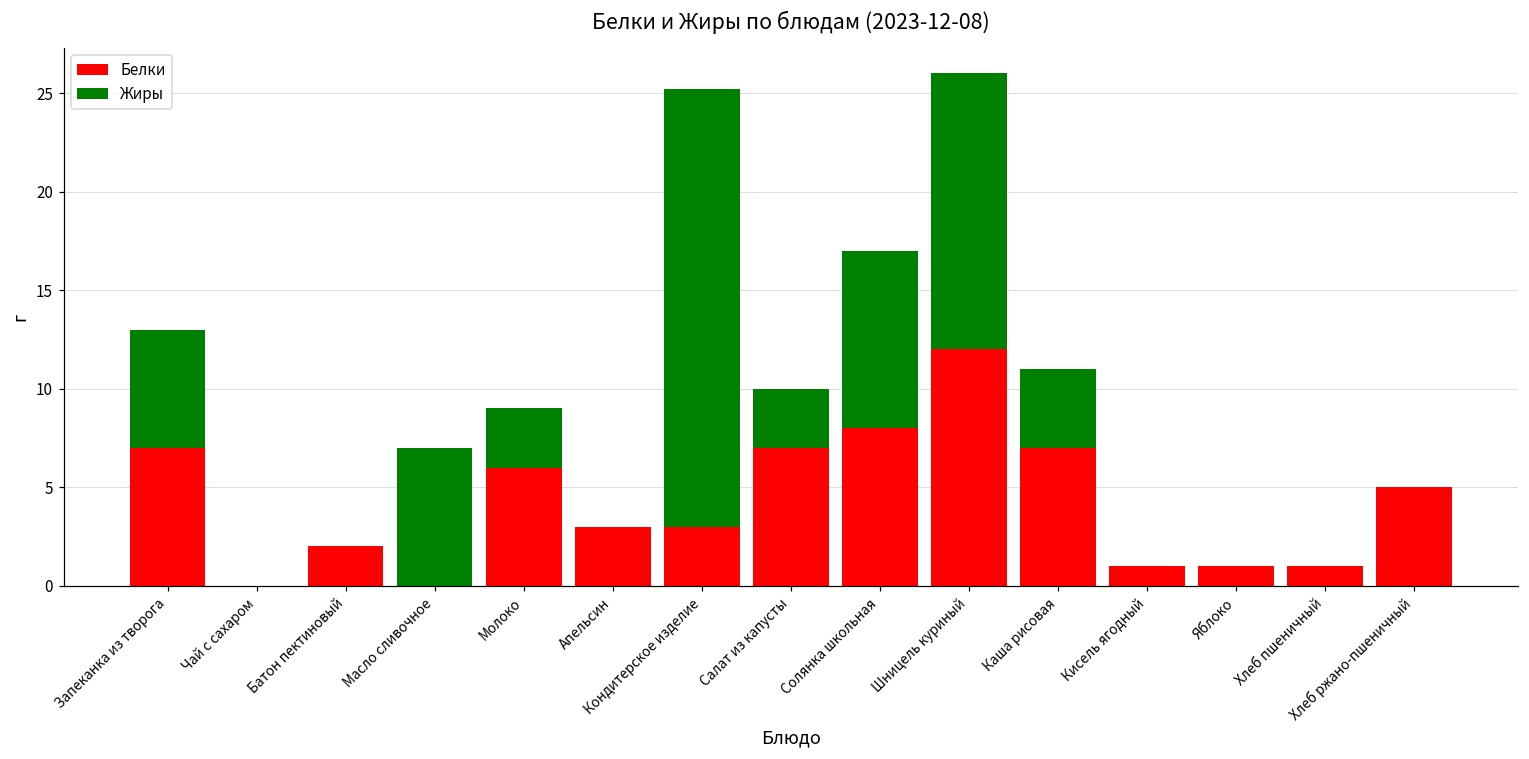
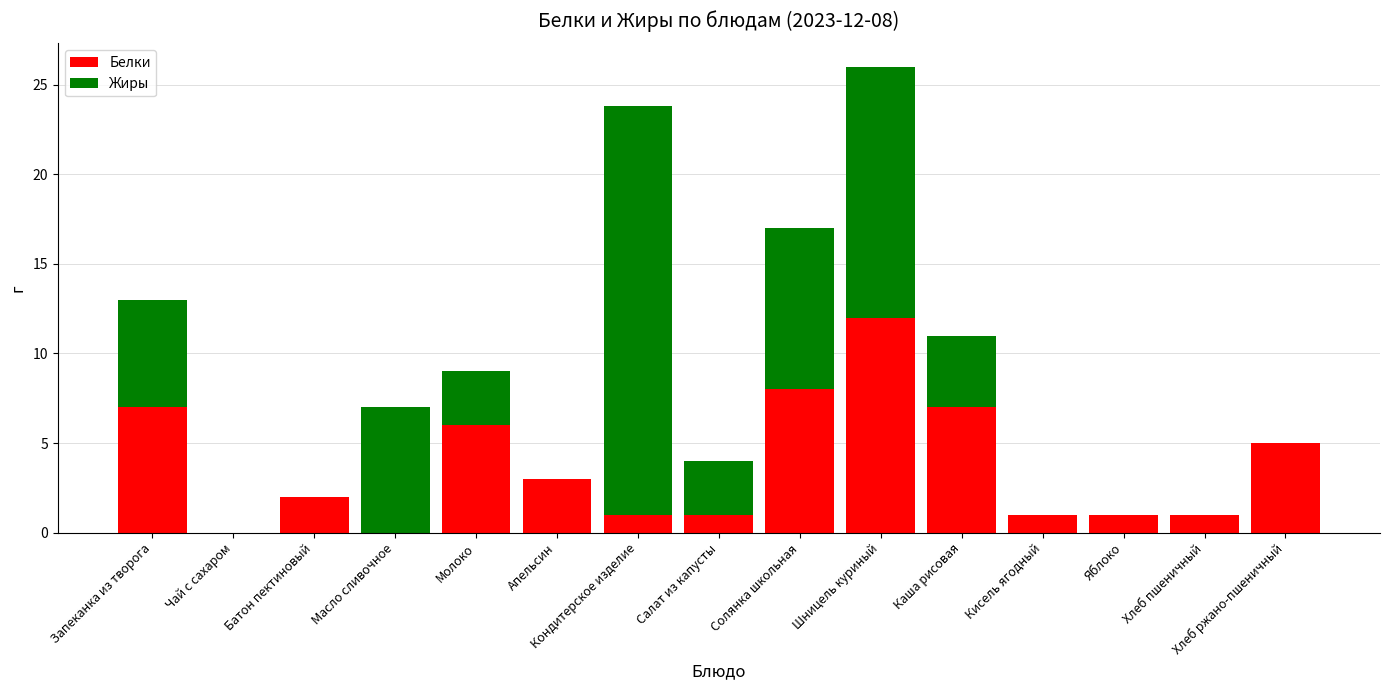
Белки, Кондитерское изделие: 3 -> 1
Жиры, Кондитерское изделие: 22.2 -> 22.8
Белки, Салат из капусты: 7 -> 1
